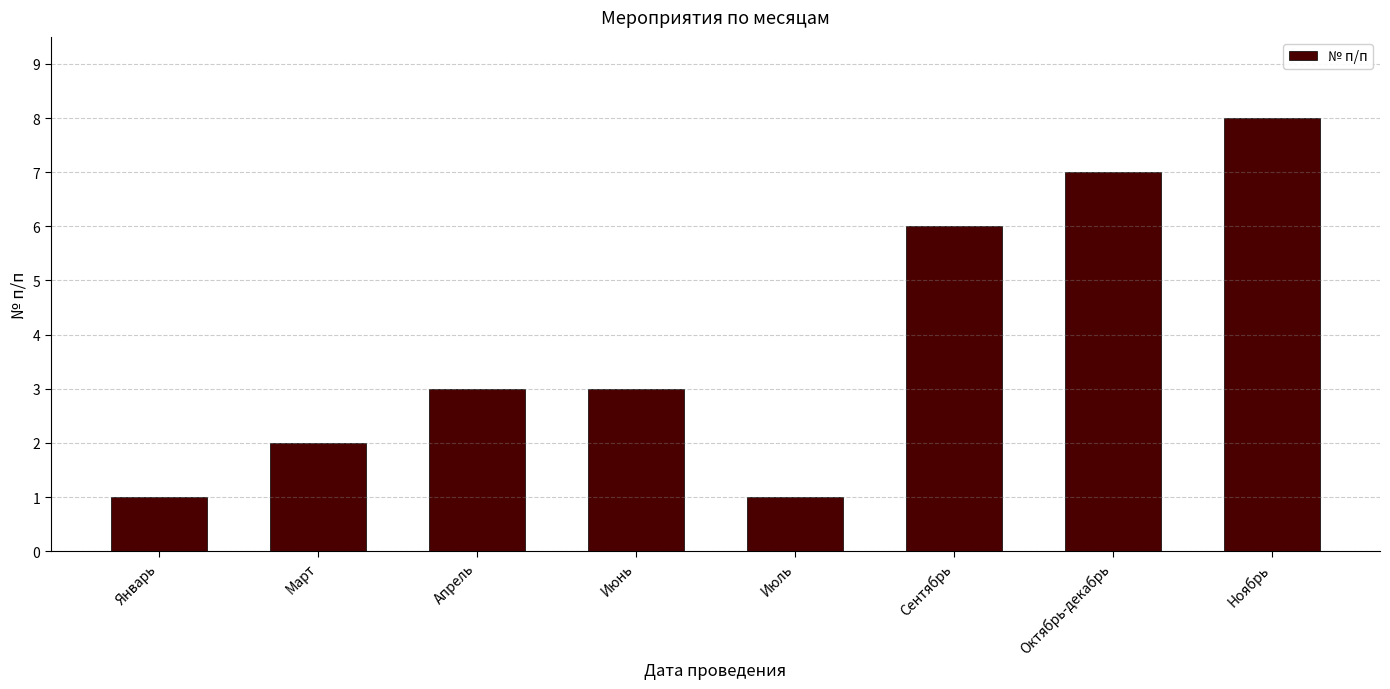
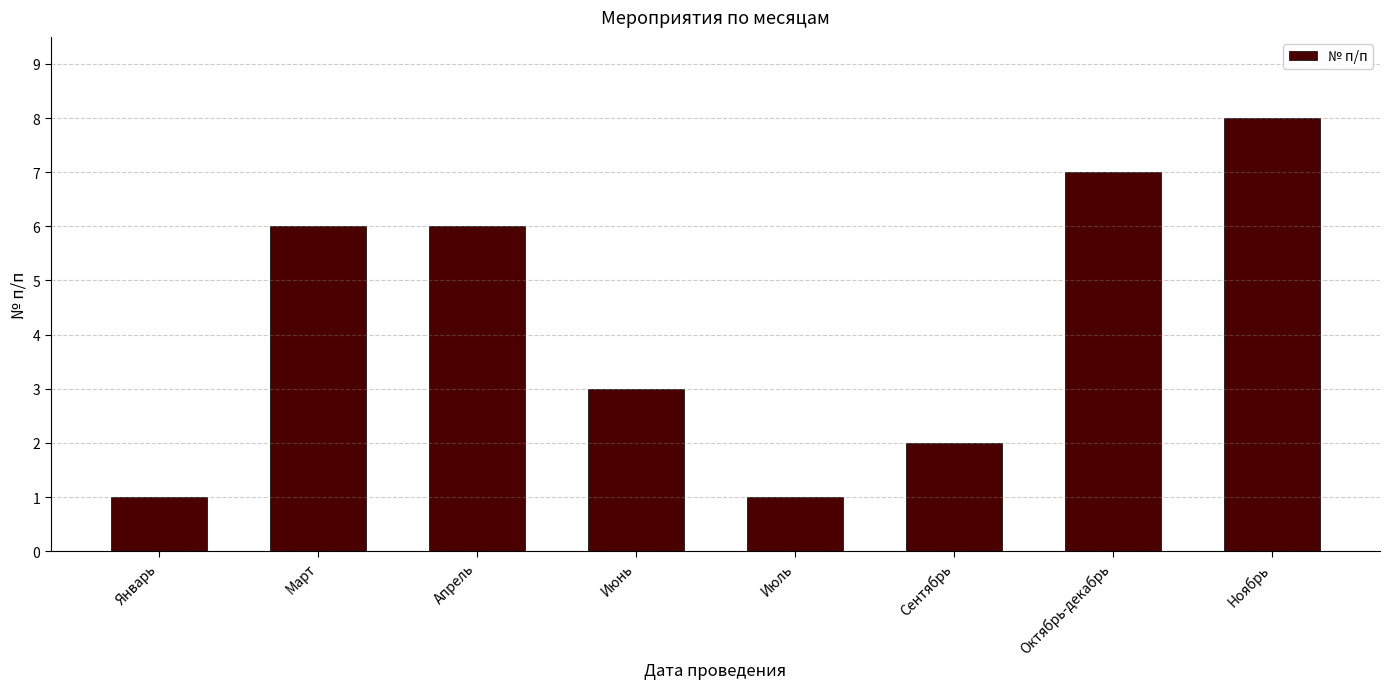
Март: 2 -> 6
Апрель: 3 -> 6
Сентябрь: 6 -> 2
